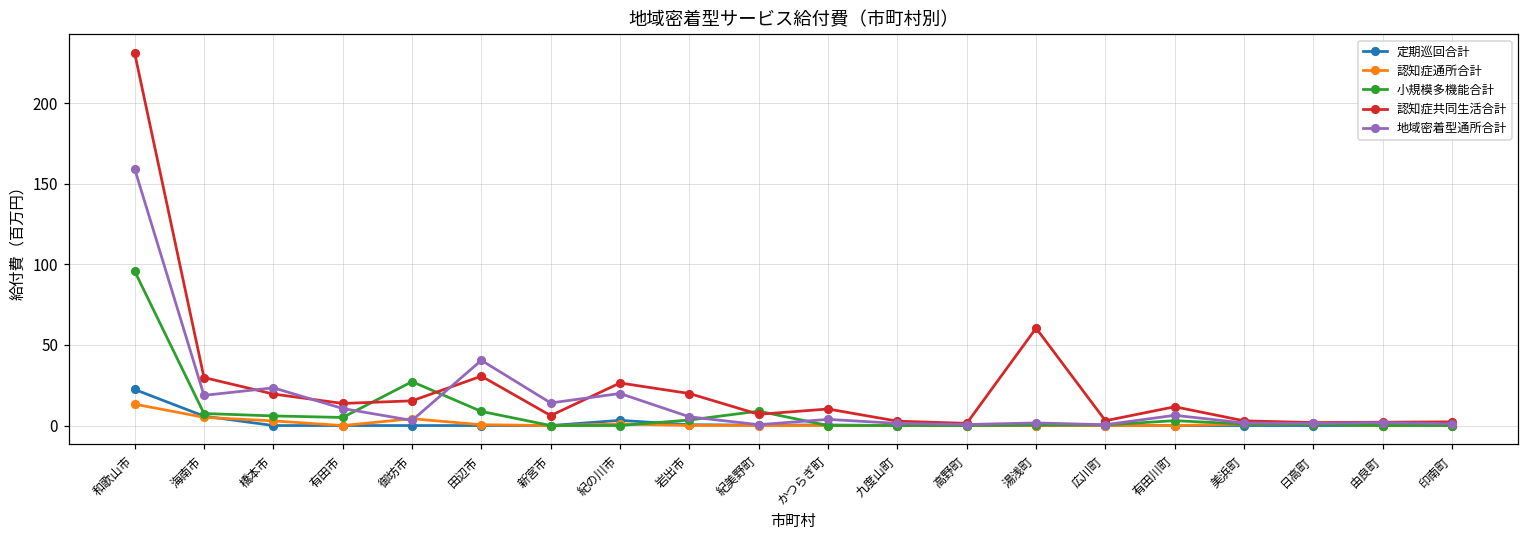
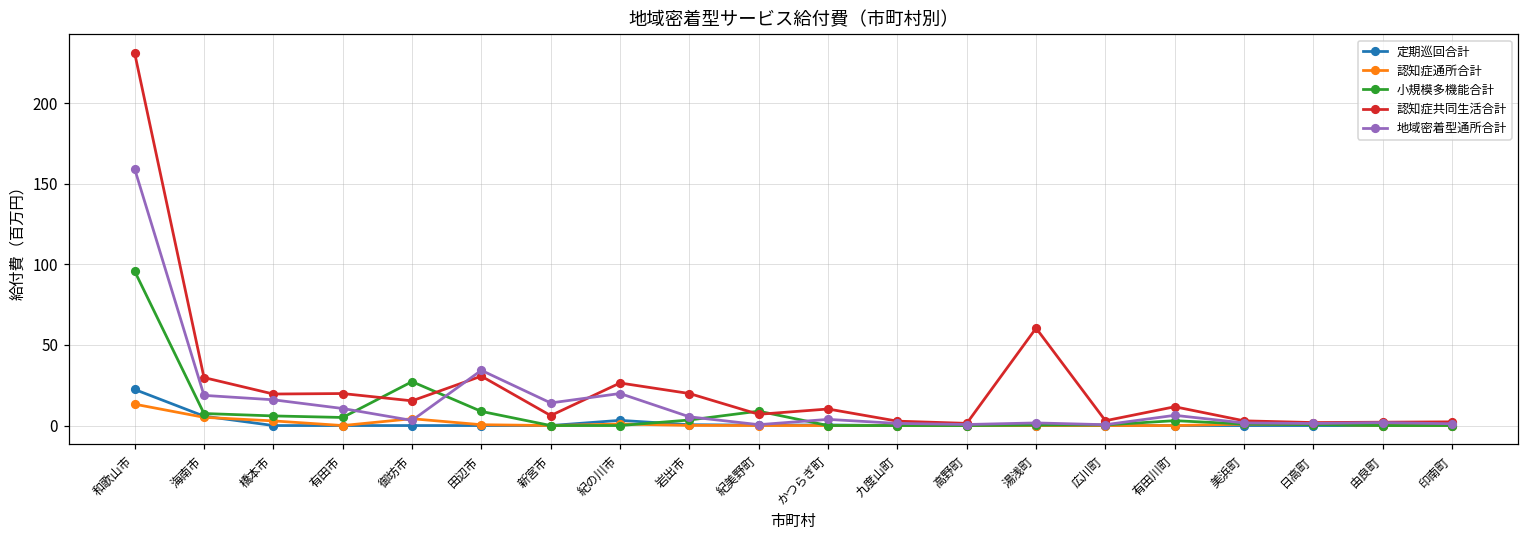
地域密着型通所合計, 橋本市: 23 -> 16
認知症共同生活合計, 有田市: 14 -> 20
地域密着型通所合計, 田辺市: 40 -> 34
